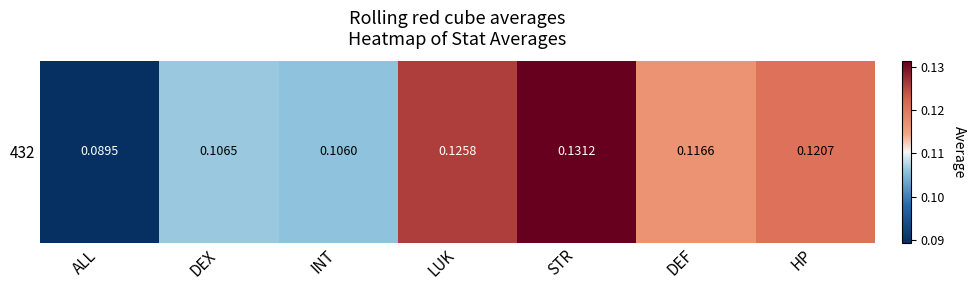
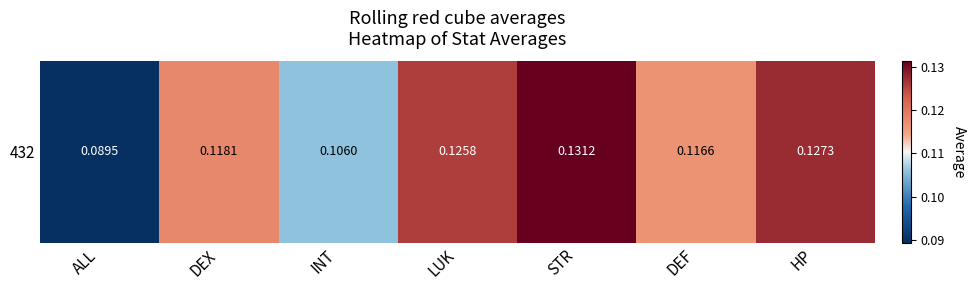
432, DEX: 0.1065 -> 0.1181
432, HP: 0.1207 -> 0.1273
